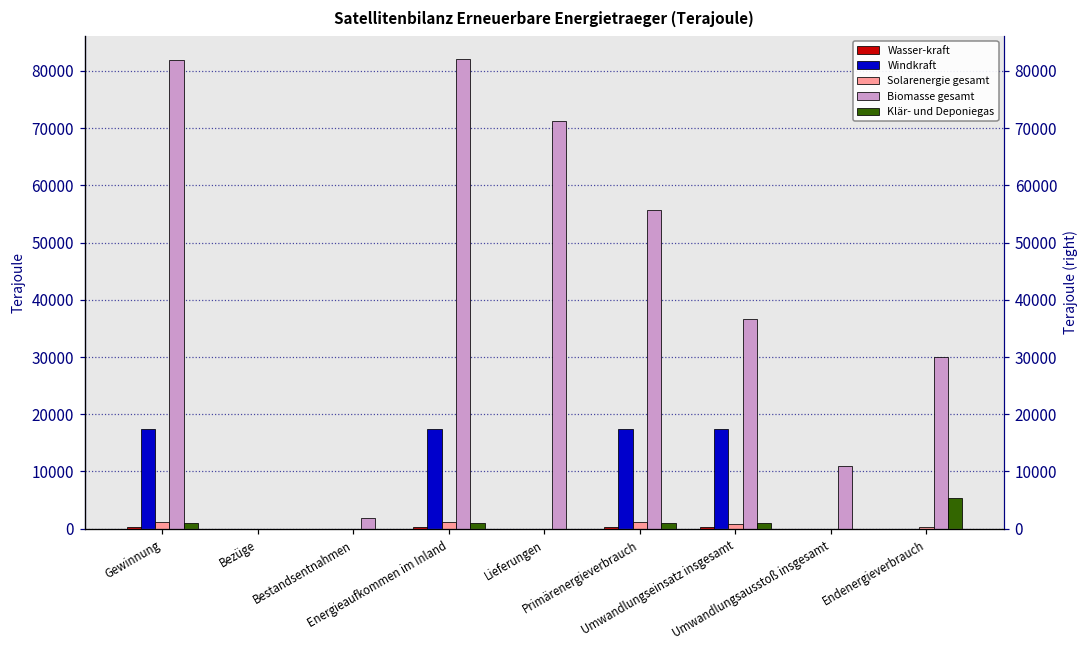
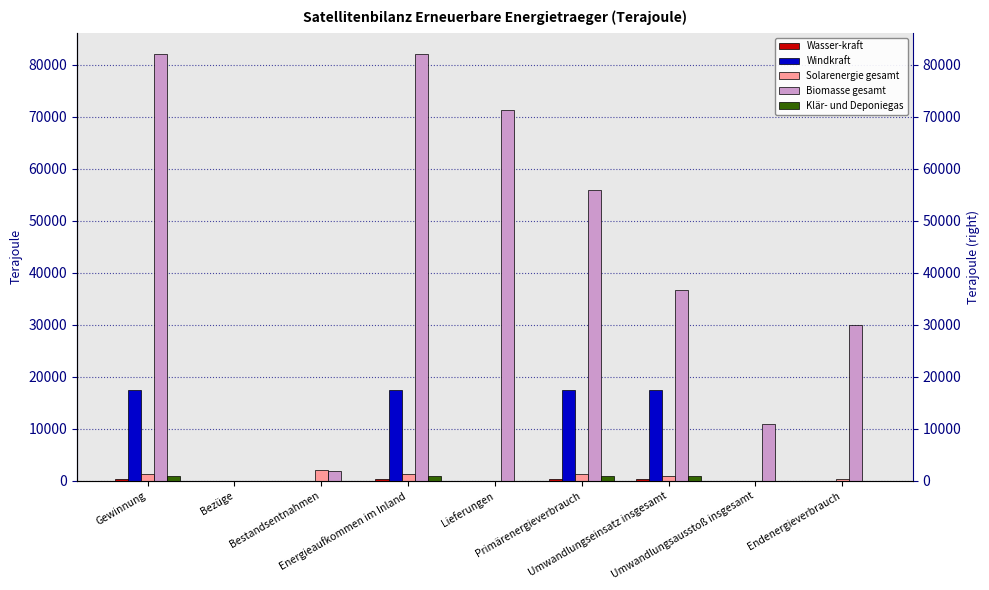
Solarenergie gesamt, Bestandsentnahmen: 0 -> 2000
Klär- und Deponiegas, Endenergieverbrauch: 5000 -> 0
